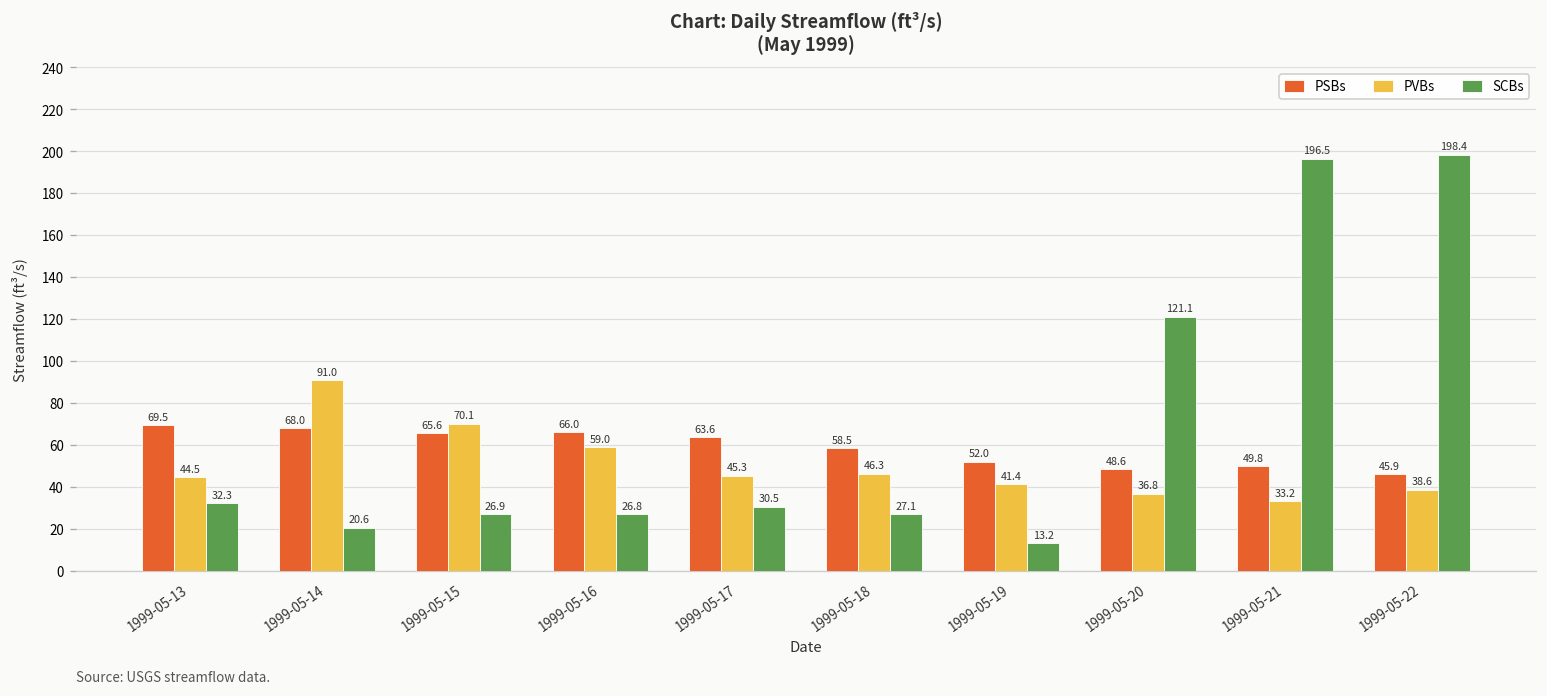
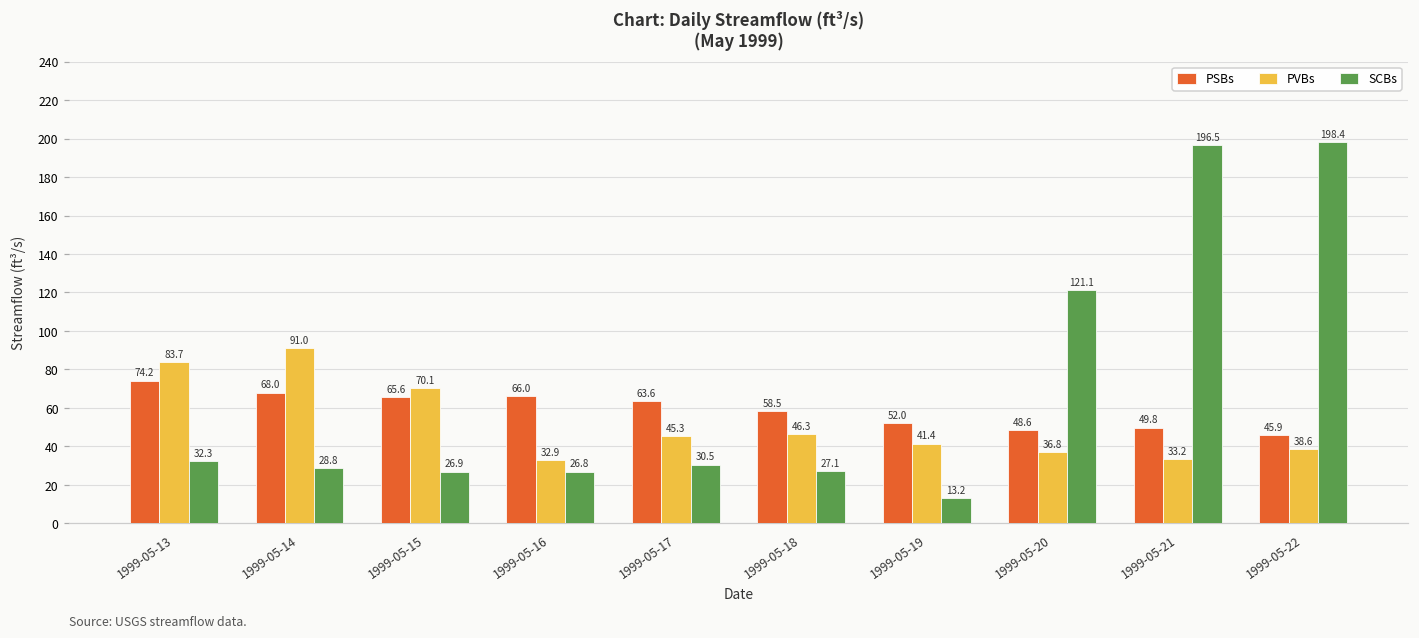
PSBs, 1999-05-13: 69.5 -> 74.2
PVBs, 1999-05-13: 44.5 -> 83.7
SCBs, 1999-05-14: 20.6 -> 28.8
PVBs, 1999-05-16: 59.0 -> 32.9
